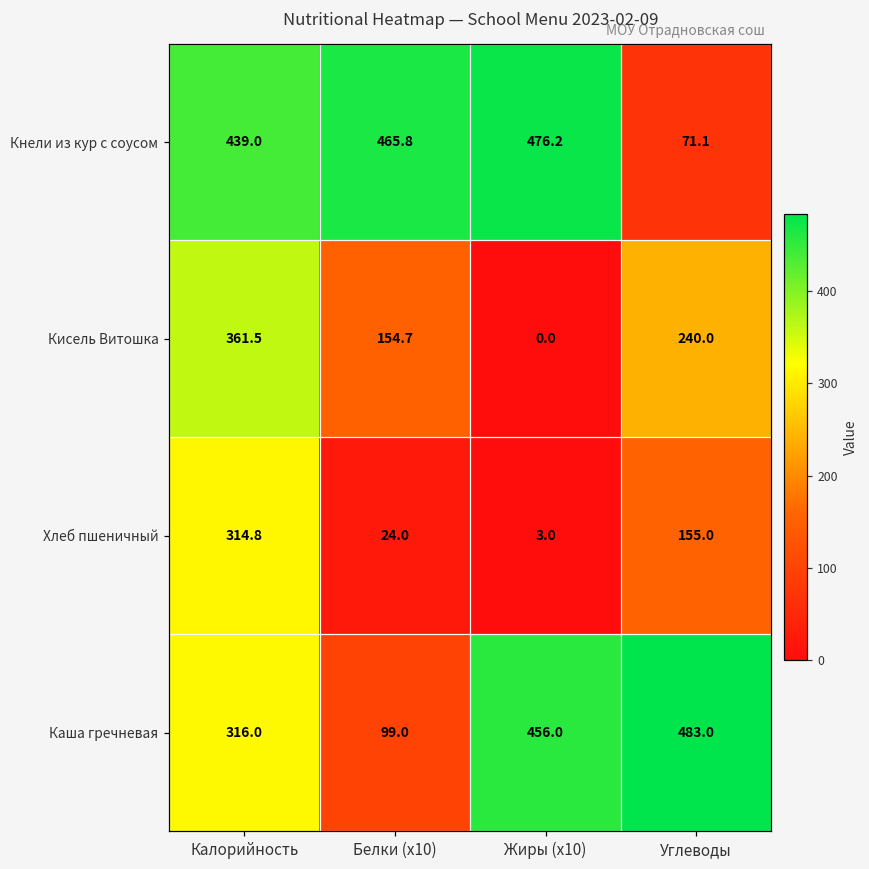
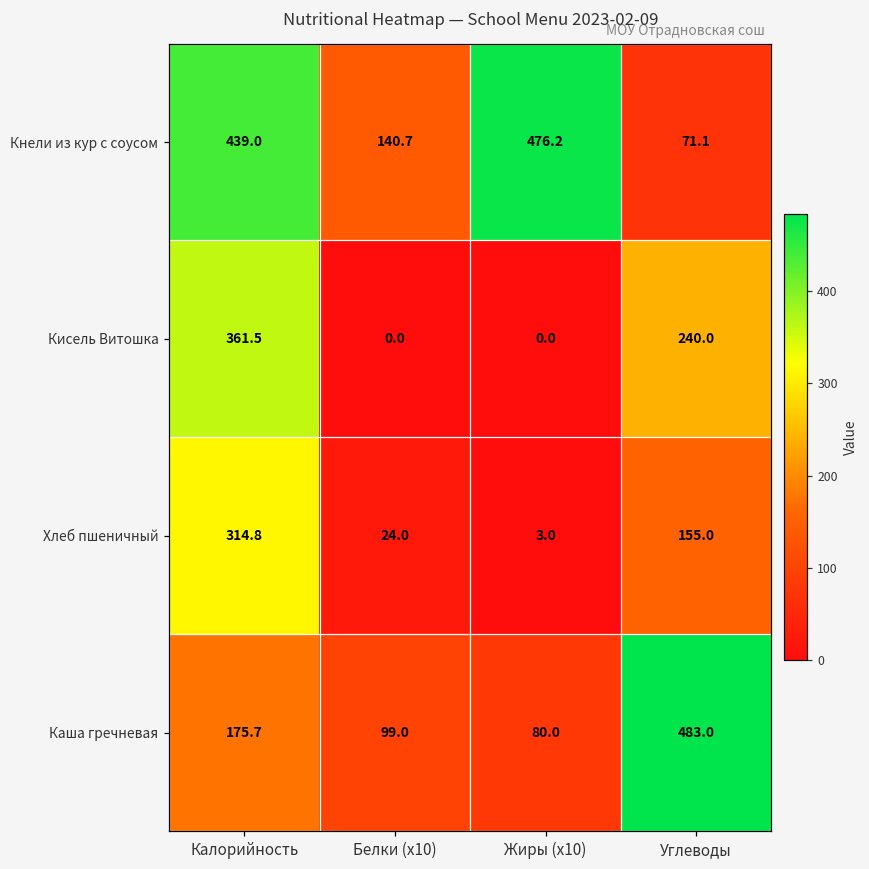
Кнели из кур с соусом, Белки (x10): 465.8 -> 140.7
Кисель Витошка, Белки (x10): 154.7 -> 0.0
Каша гречневая, Калорийность: 316.0 -> 175.7
Каша гречневая, Жиры (x10): 456.0 -> 80.0
